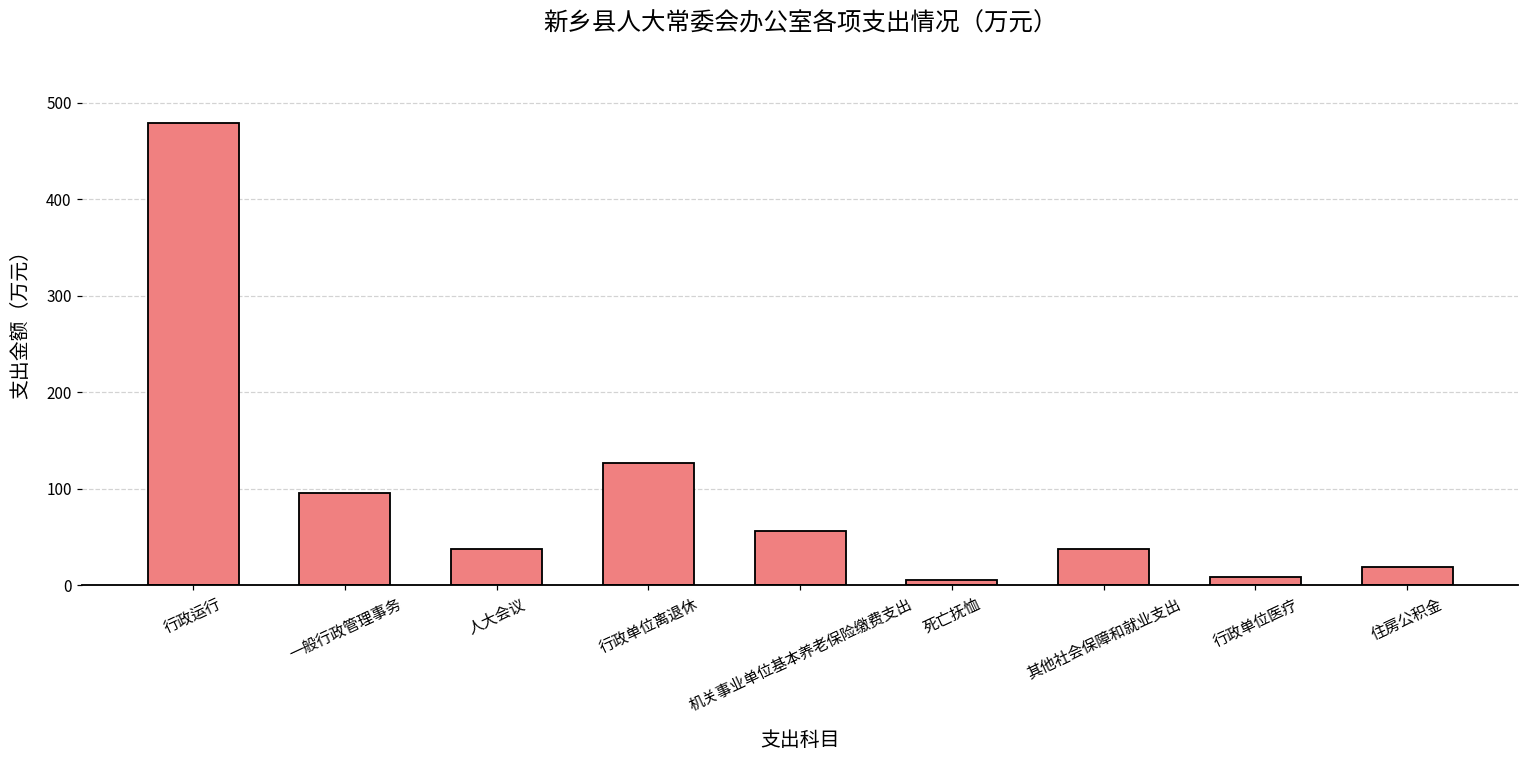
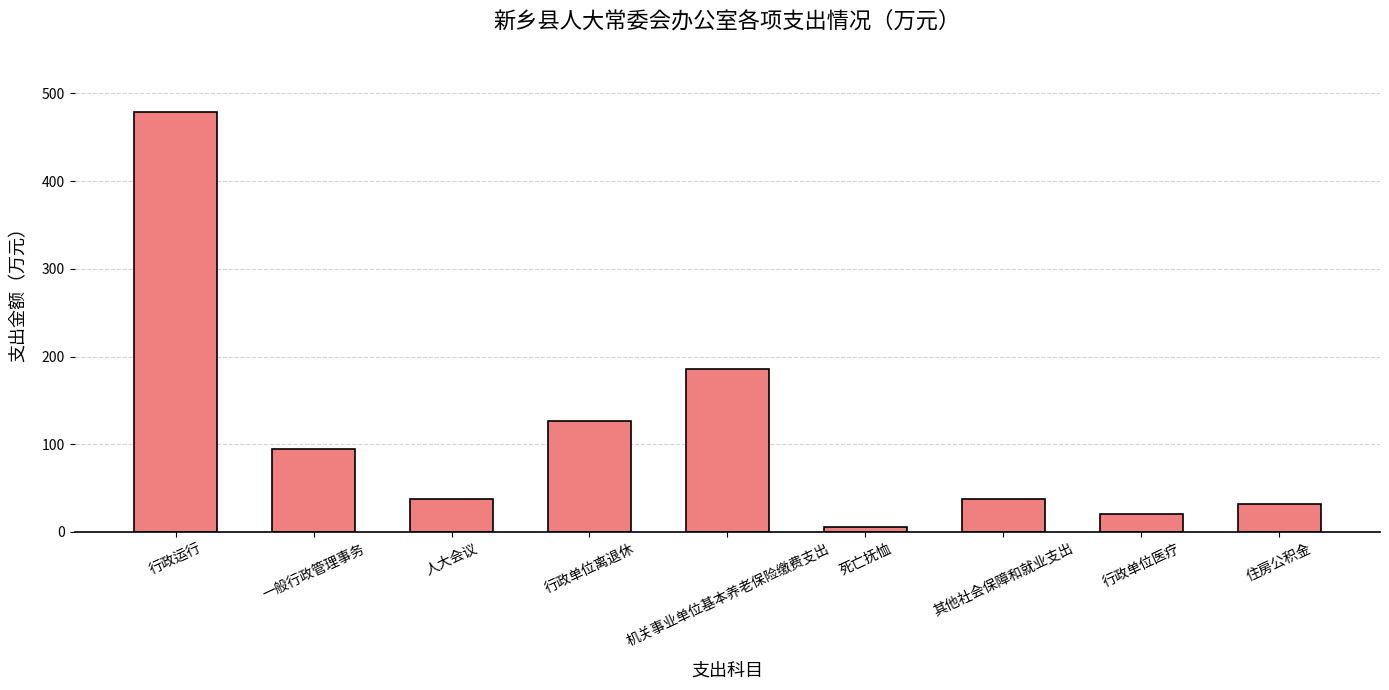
机关事业单位基本养老保险缴费支出: 60 -> 190
行政单位医疗: 10 -> 20
住房公积金: 20 -> 30
